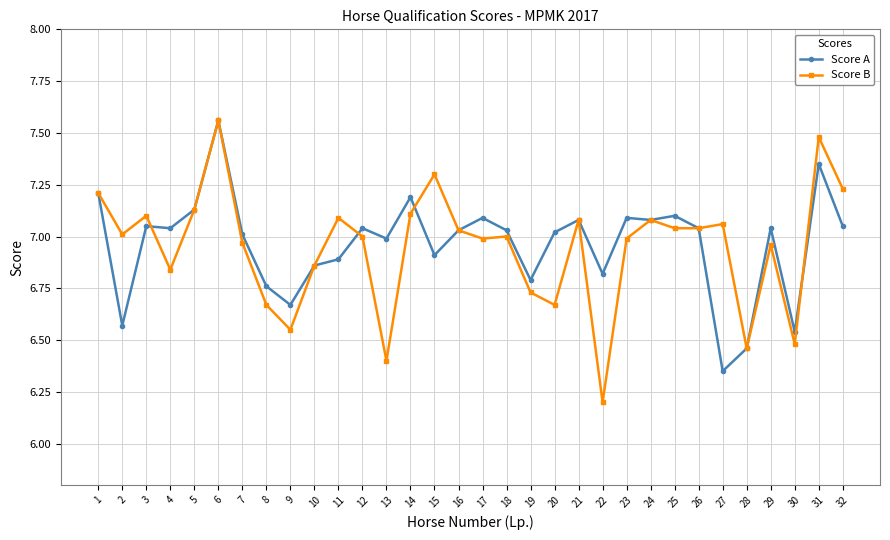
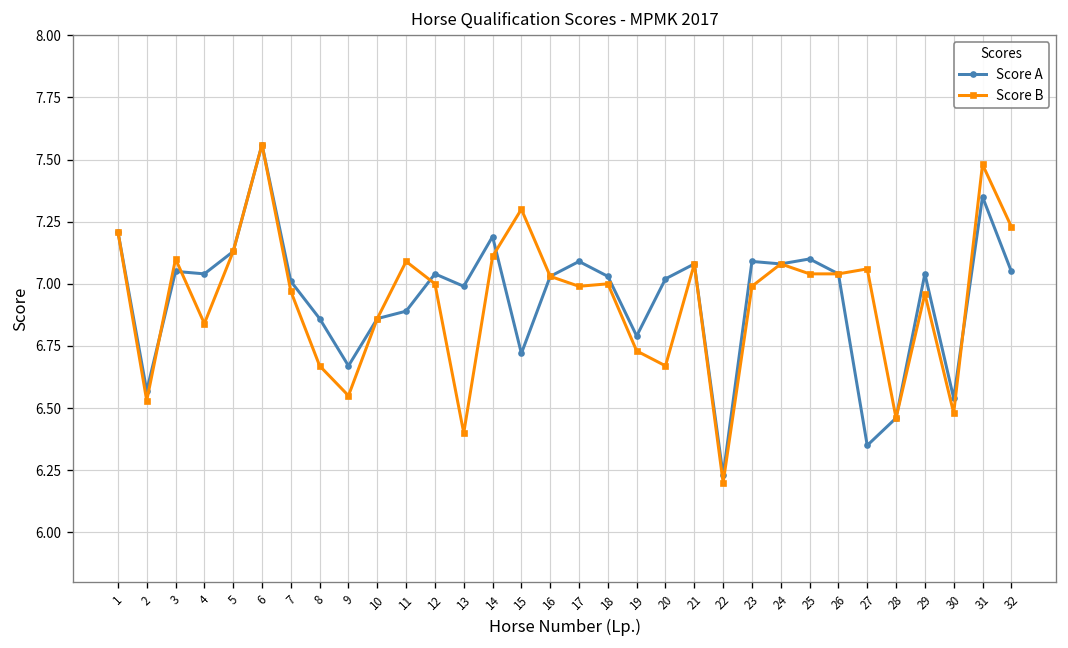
Score B, 2: 7.01 -> 6.53
Score A, 8: 6.76 -> 6.86
Score A, 15: 6.91 -> 6.72
Score A, 22: 6.82 -> 6.23
